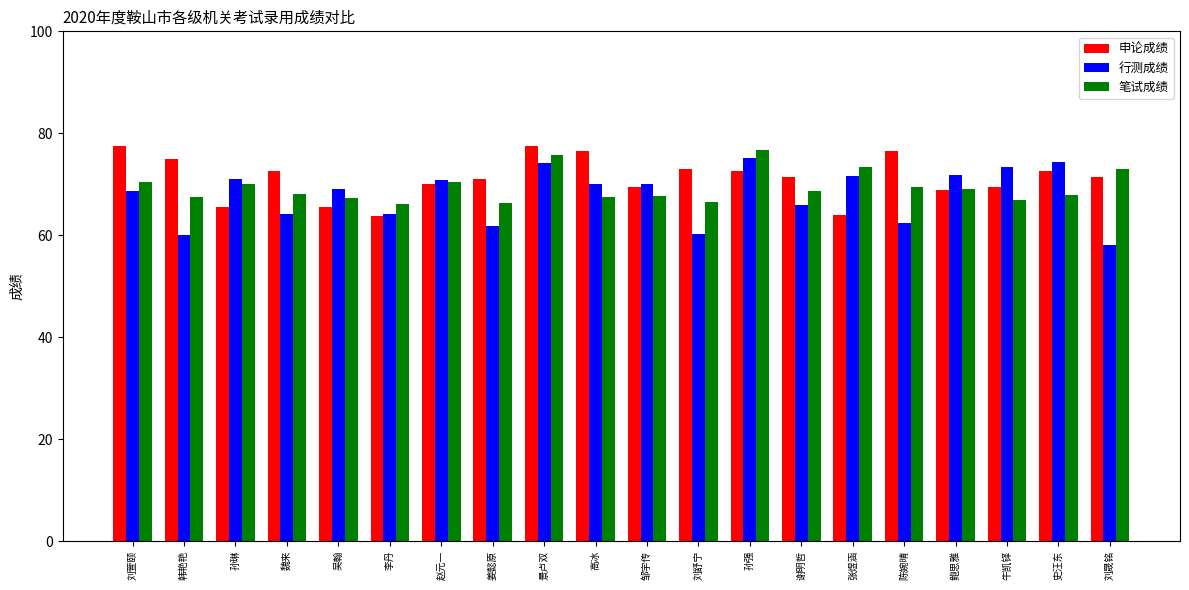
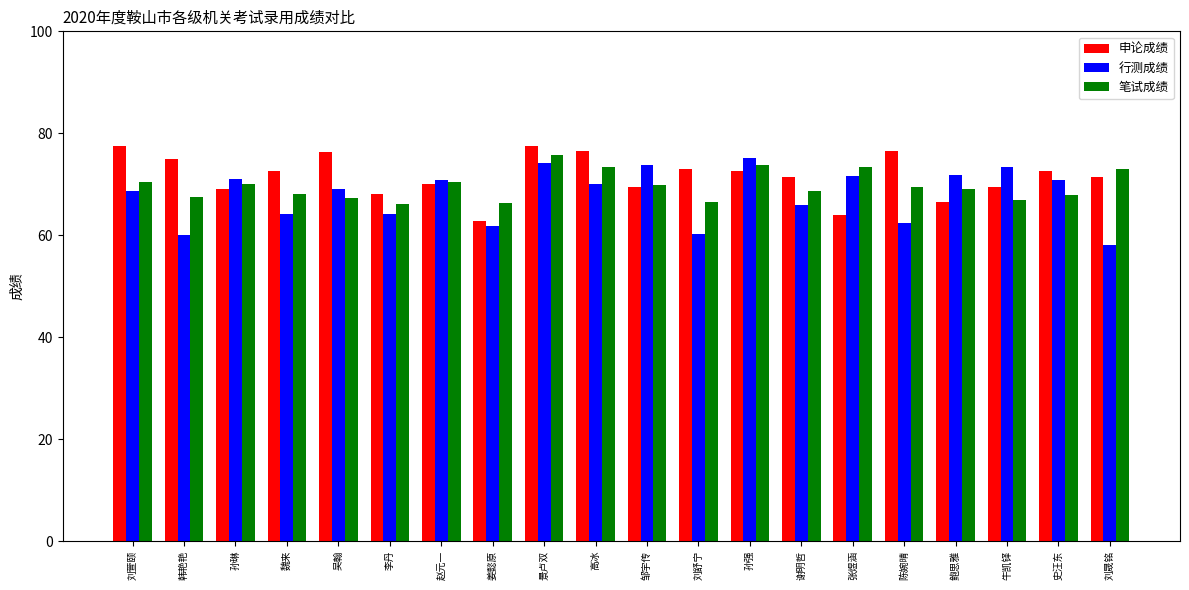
申论成绩, 孙琳: 66 -> 69
申论成绩, 吴翰: 66 -> 76
申论成绩, 李丹: 64 -> 68
申论成绩, 姜懿原: 71 -> 63
笔试成绩, 高冰: 67 -> 73
行测成绩, 邹宇传: 70 -> 74
笔试成绩, 邹宇传: 68 -> 70
笔试成绩, 孙强: 77 -> 74
申论成绩, 鲍思雅: 69 -> 67
行测成绩, 史汪东: 74 -> 71
